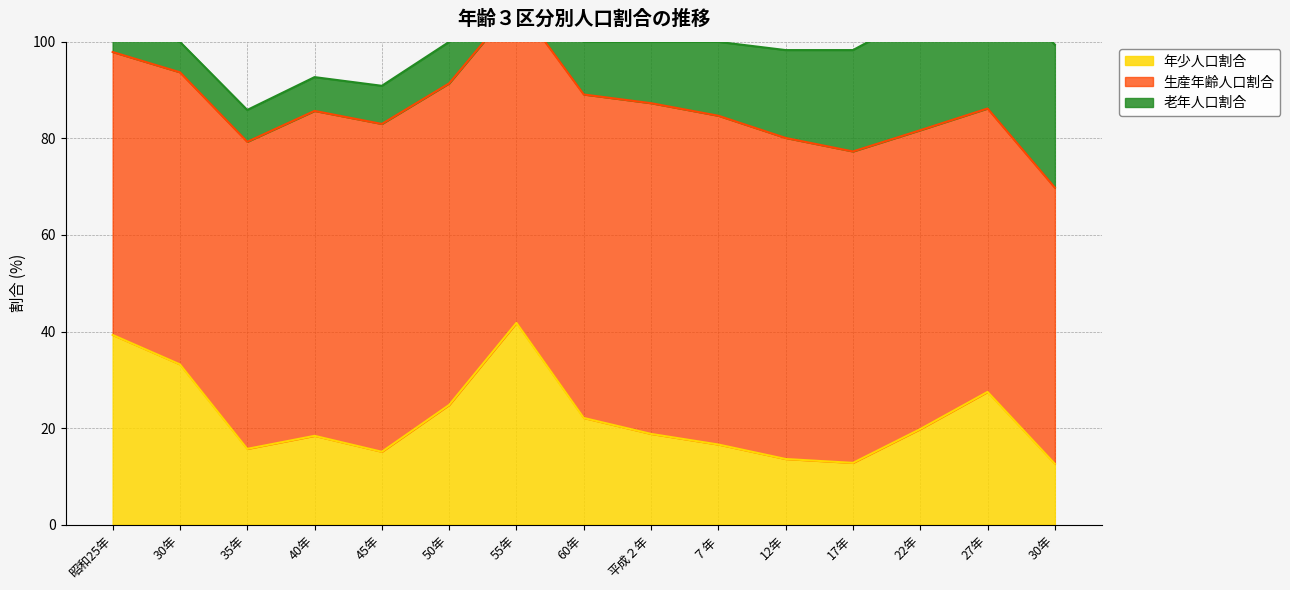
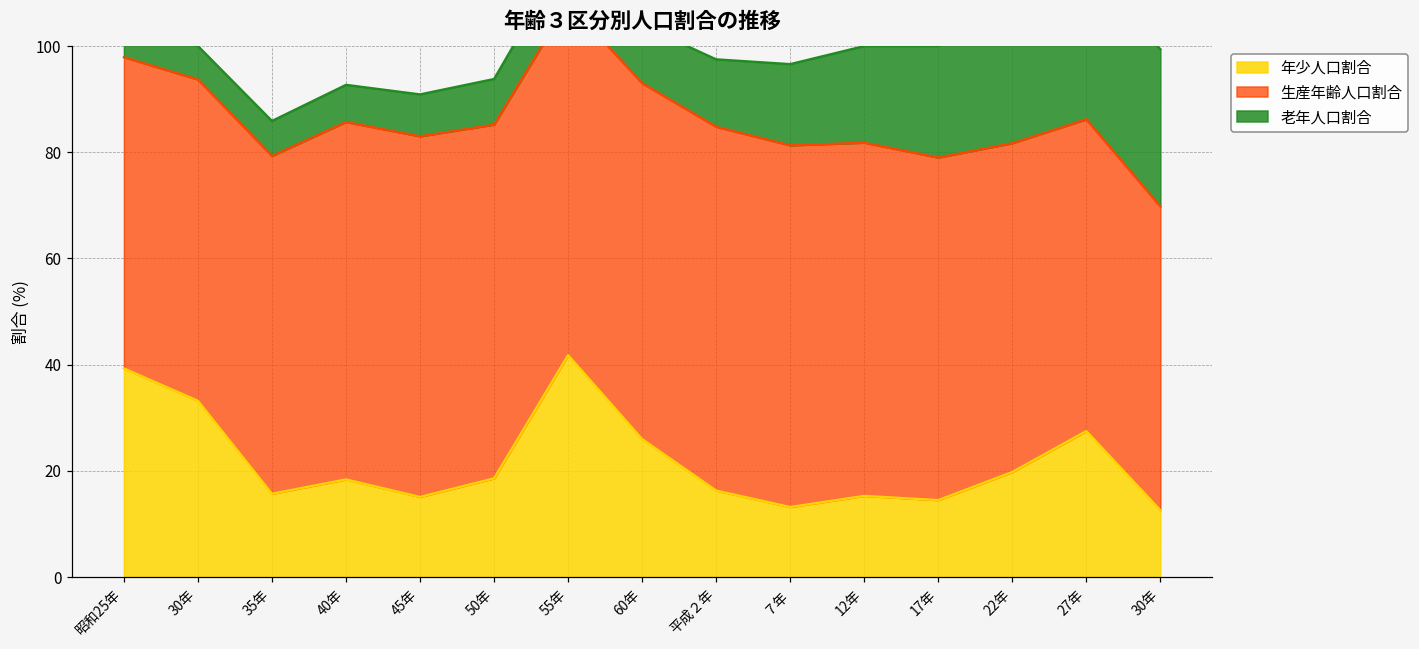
年少人口割合, 50年: 25 -> 19
年少人口割合, 60年: 22 -> 26
年少人口割合, 平成２年: 19 -> 16
年少人口割合, ７年: 17 -> 13
年少人口割合, 12年: 14 -> 15
年少人口割合, 17年: 13 -> 15
